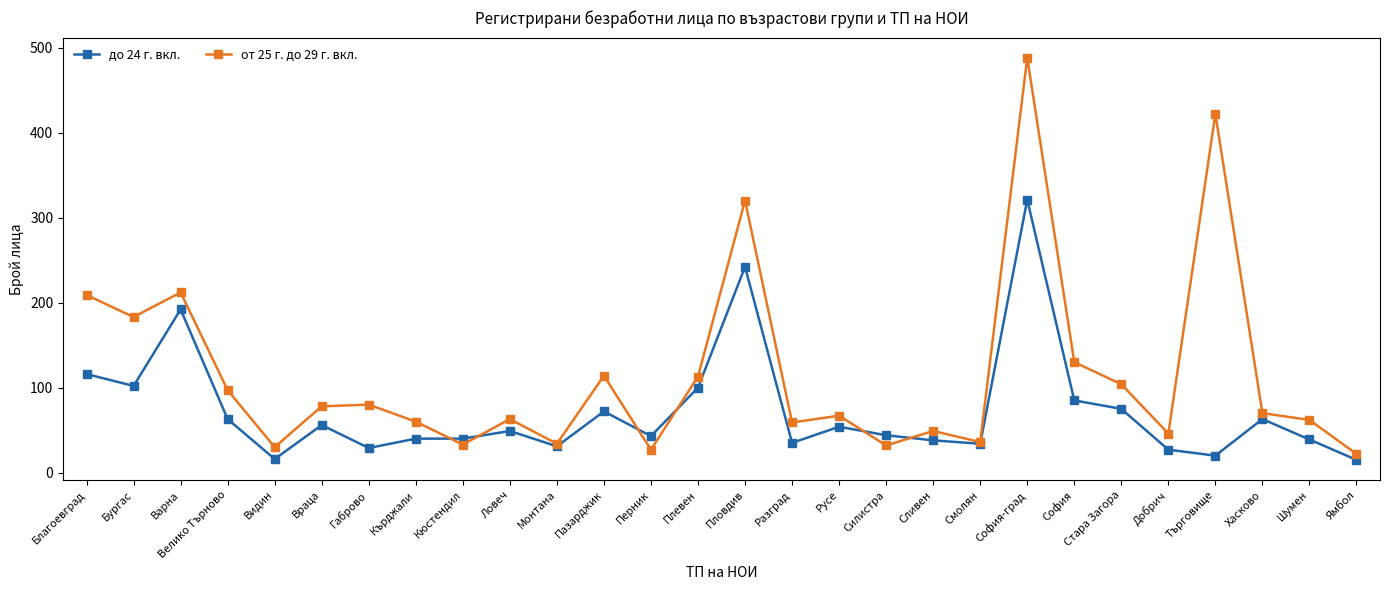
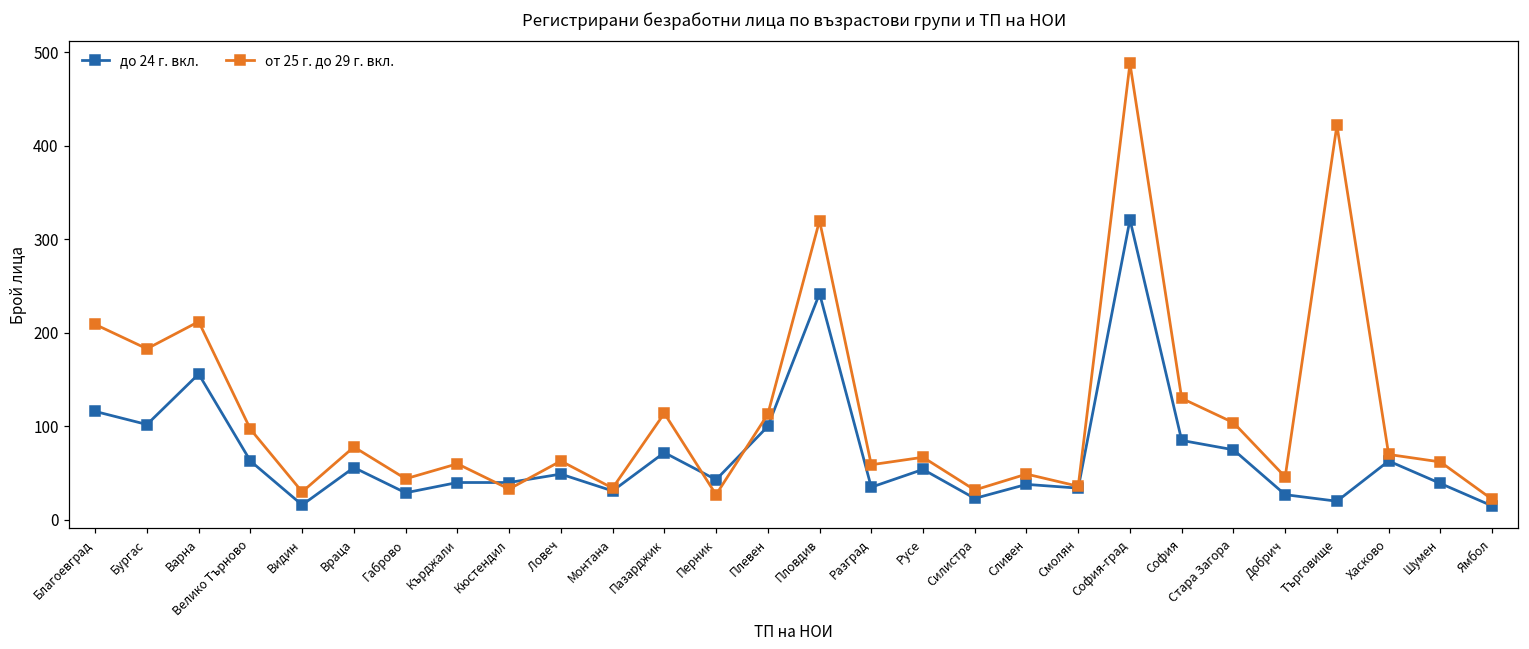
до 24 г. вкл., Варна: 190 -> 160
от 25 г. до 29 г. вкл., Габрово: 80 -> 40
до 24 г. вкл., Силистра: 40 -> 20
